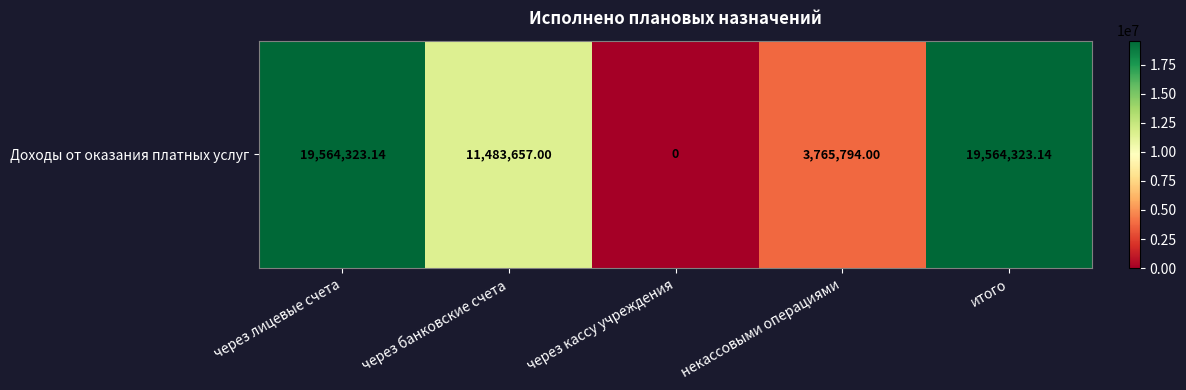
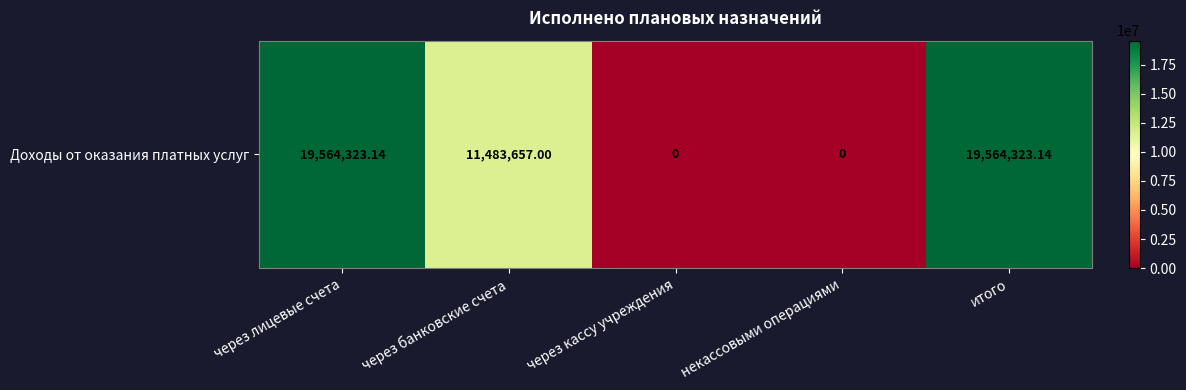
Доходы от оказания платных услуг, некассовыми операциями: 3,765,794.00 -> 0
